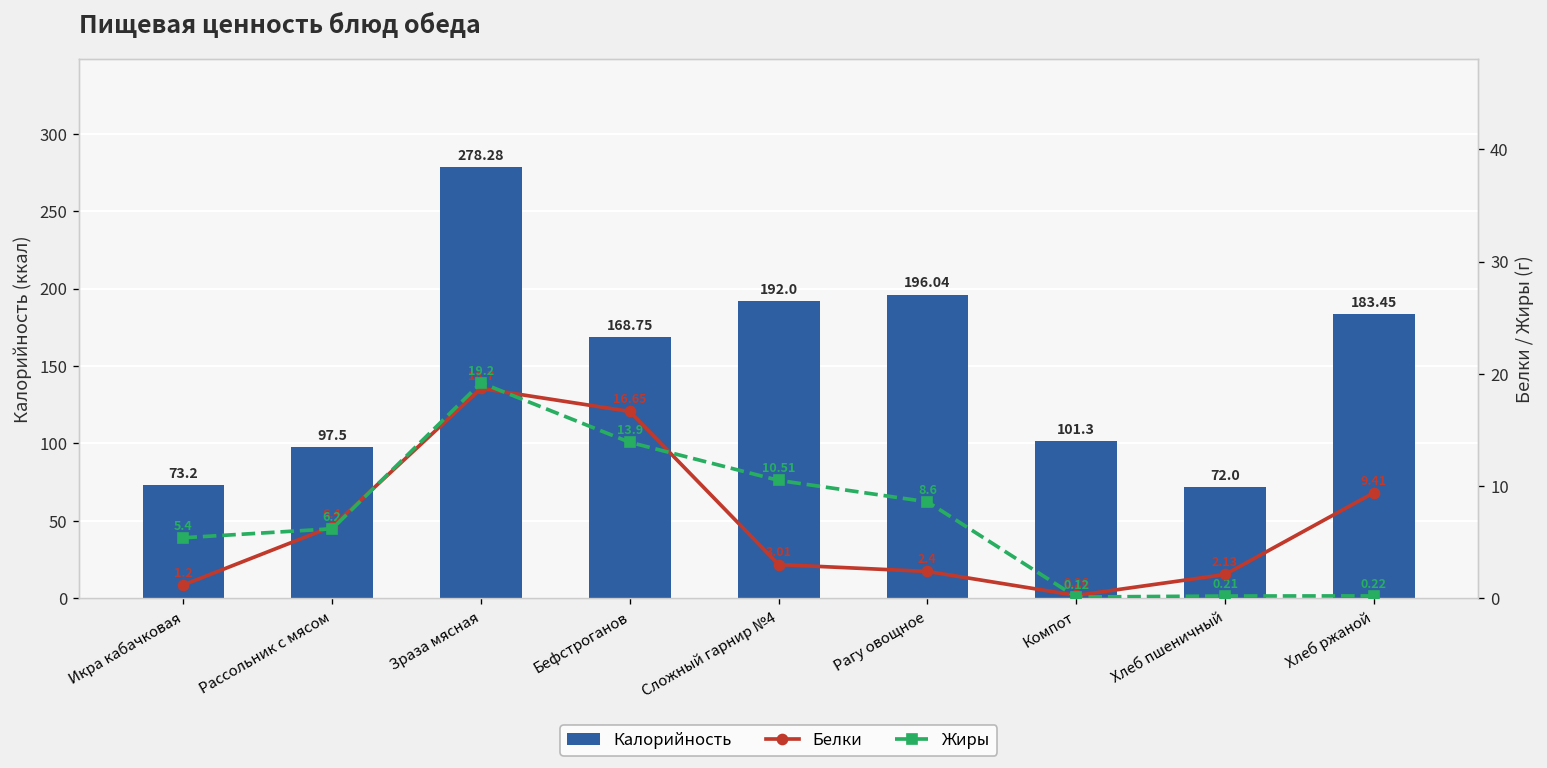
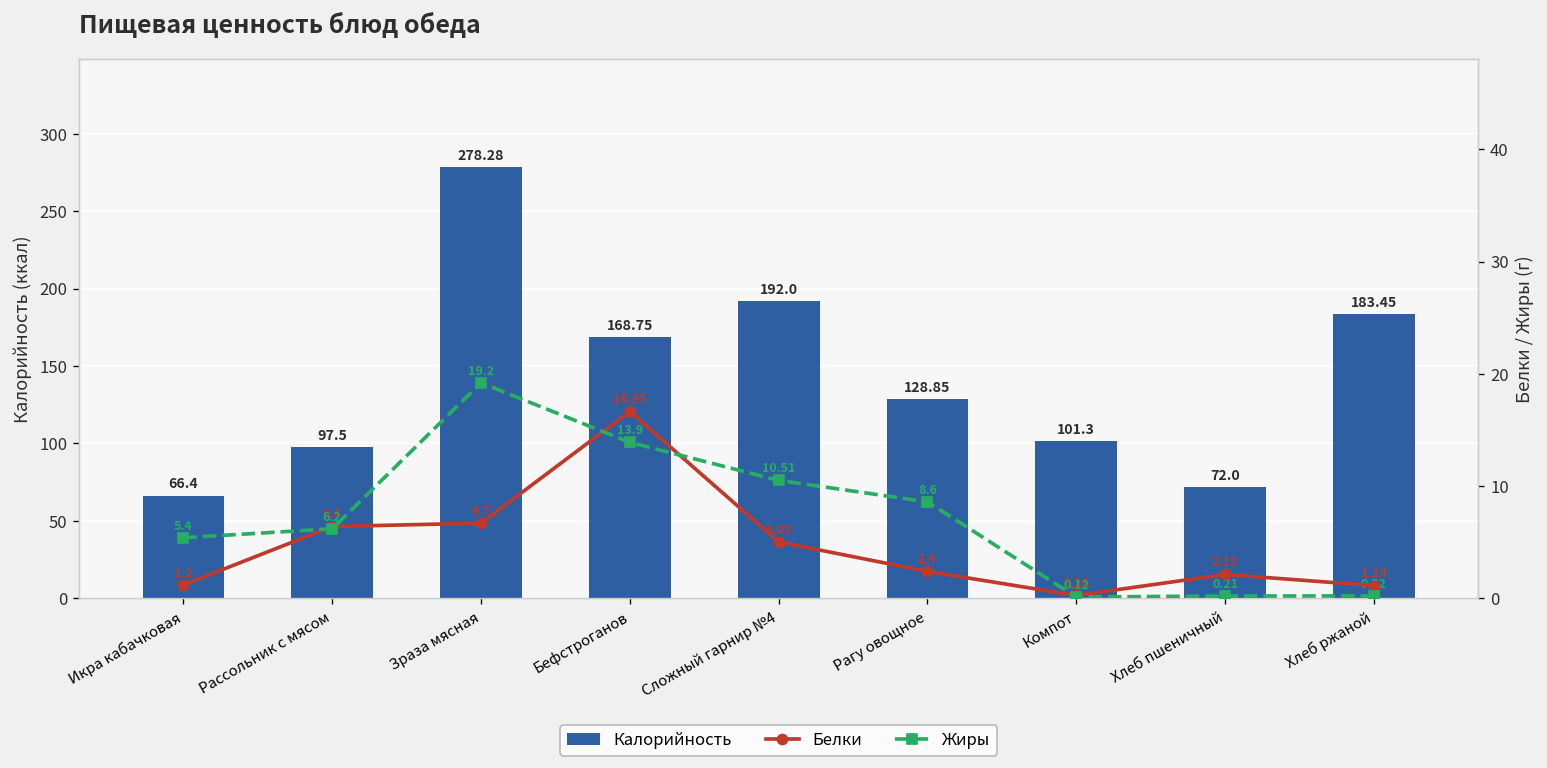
Калорийность, Икра кабачковая: 73.2 -> 66.4
Калорийность, Рагу овощное: 196.04 -> 128.85
Белки, Зраза мясная: 18.7 -> 6.7
Белки, Сложный гарнир №4: 3.01 -> 5.03
Белки, Хлеб ржаной: 9.41 -> 1.14
